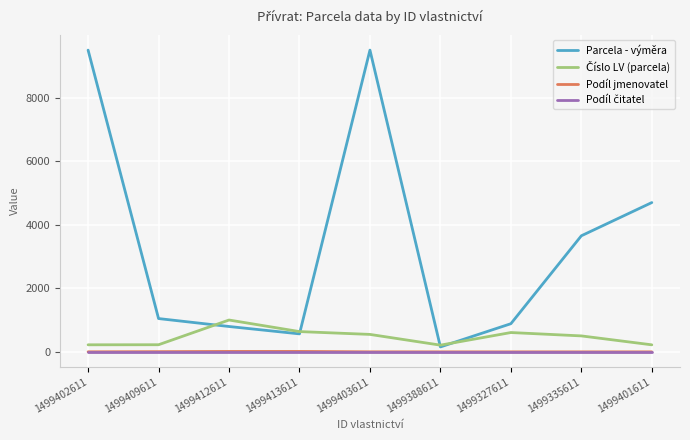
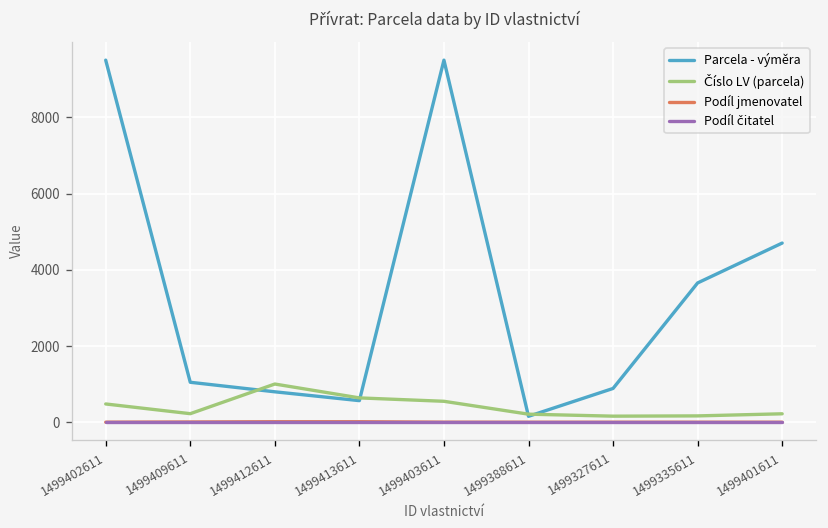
Číslo LV (parcela), 1499402611: 200 -> 500
Číslo LV (parcela), 1499327611: 600 -> 200
Číslo LV (parcela), 1499335611: 500 -> 200
